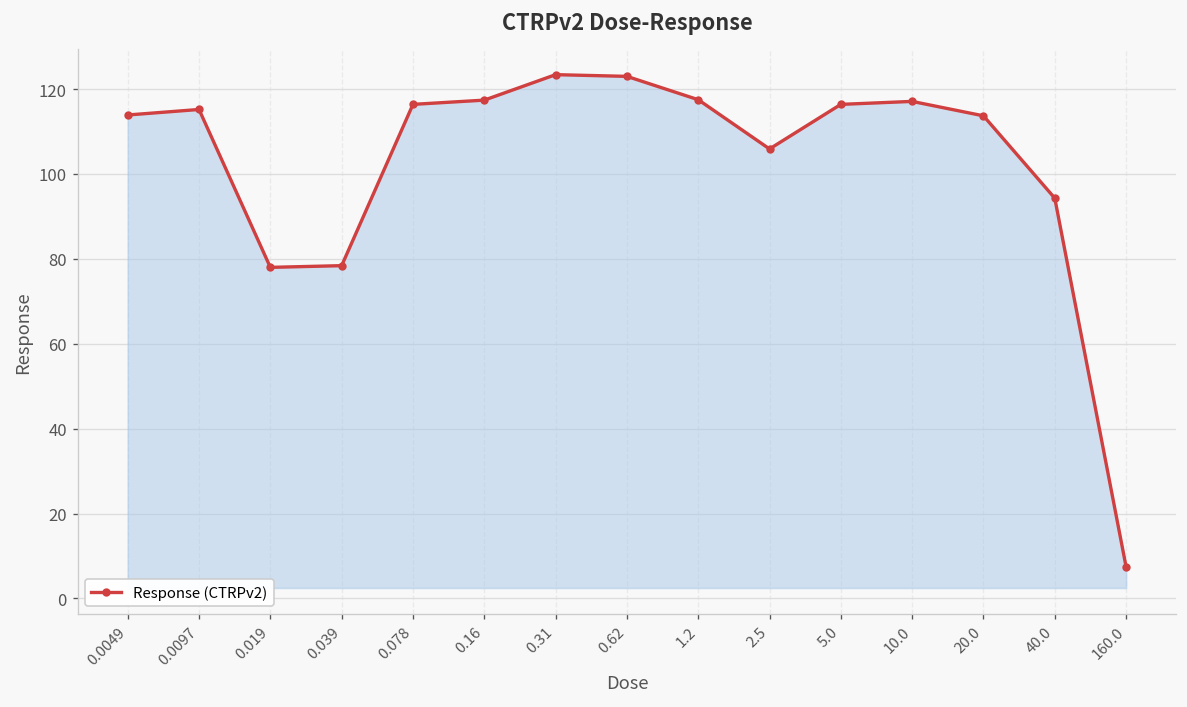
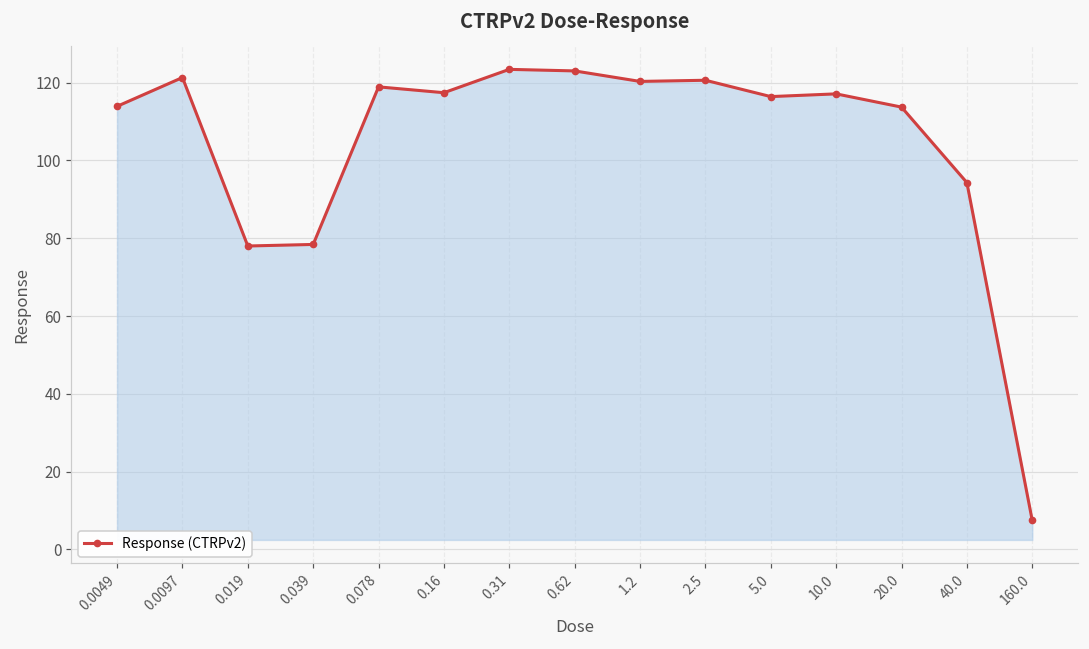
0.0097: 115 -> 121
0.078: 116 -> 119
1.2: 118 -> 120
2.5: 106 -> 121
